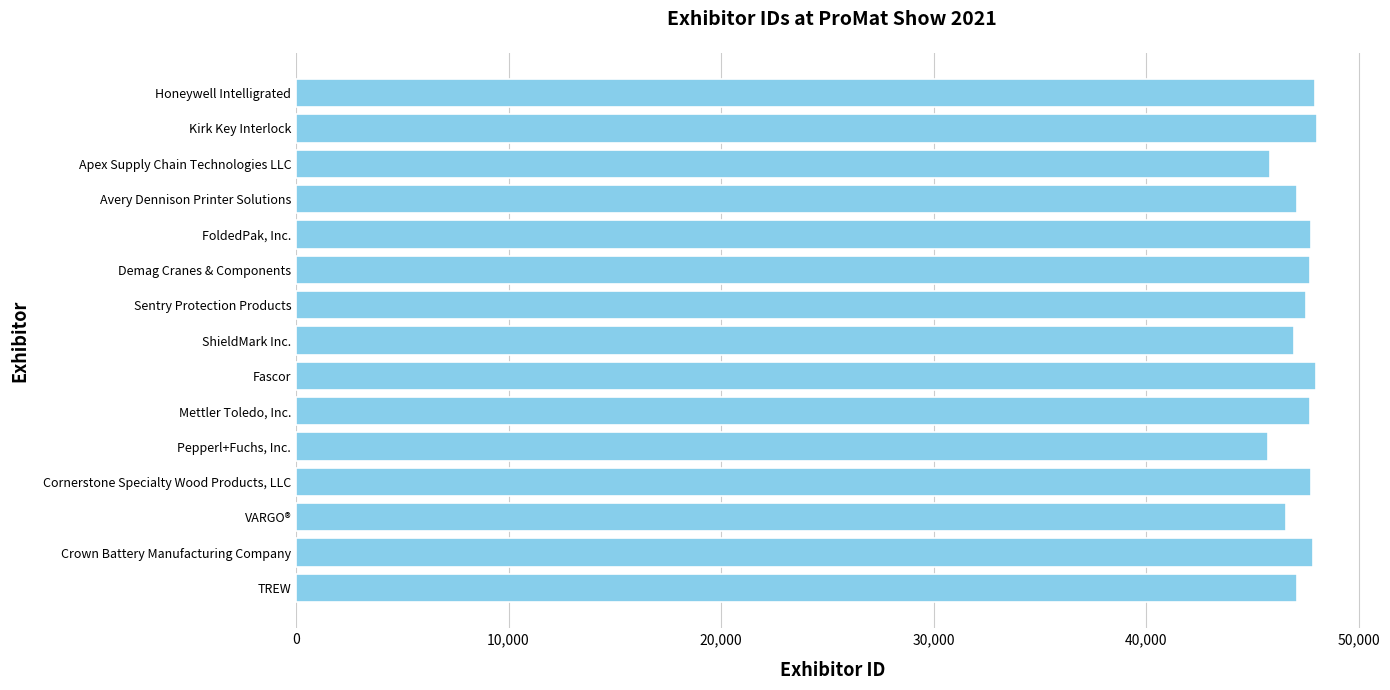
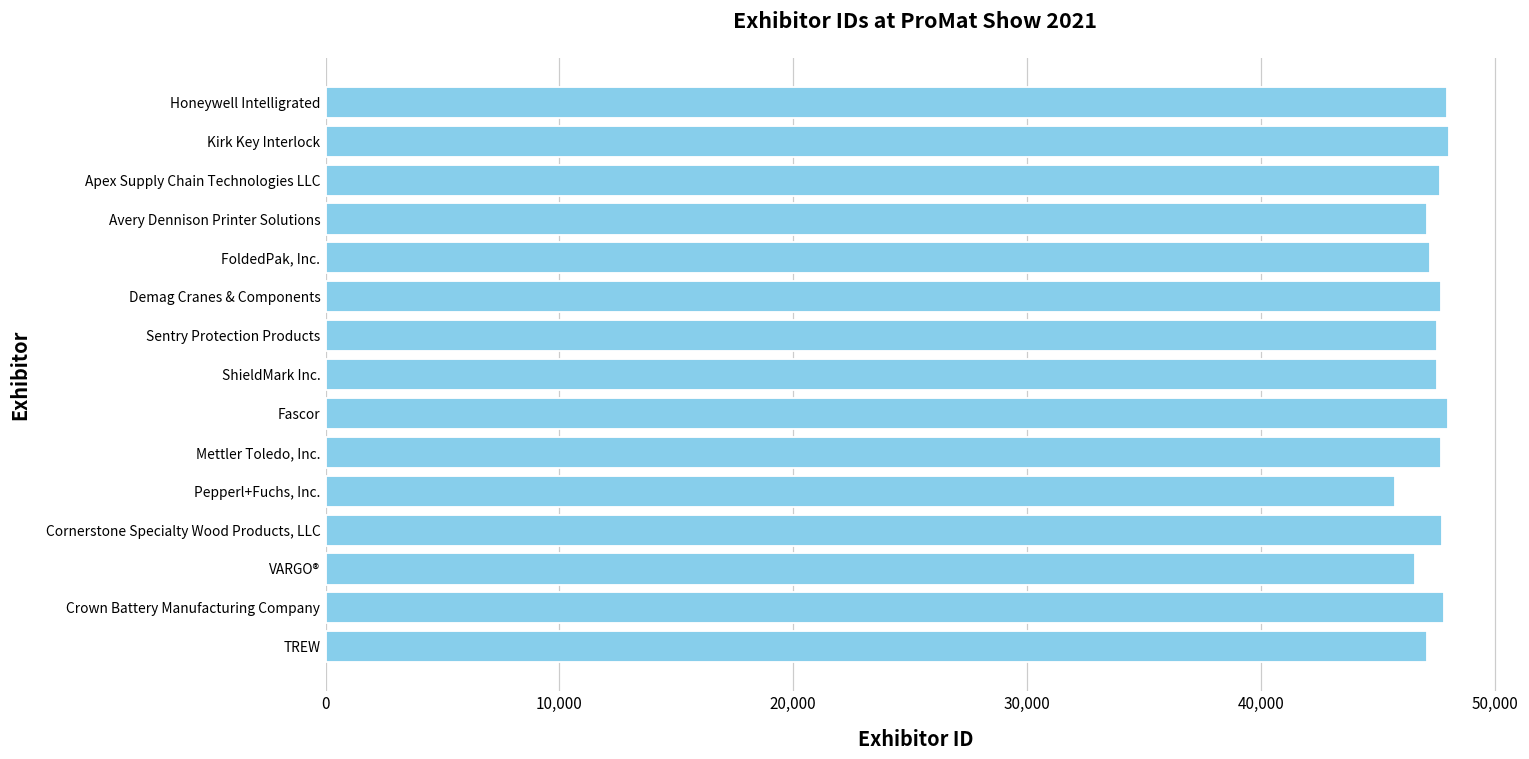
Apex Supply Chain Technologies LLC: 45,800 -> 47,700
FoldedPak, Inc.: 47,800 -> 47,200
ShieldMark Inc.: 47,000 -> 47,500
